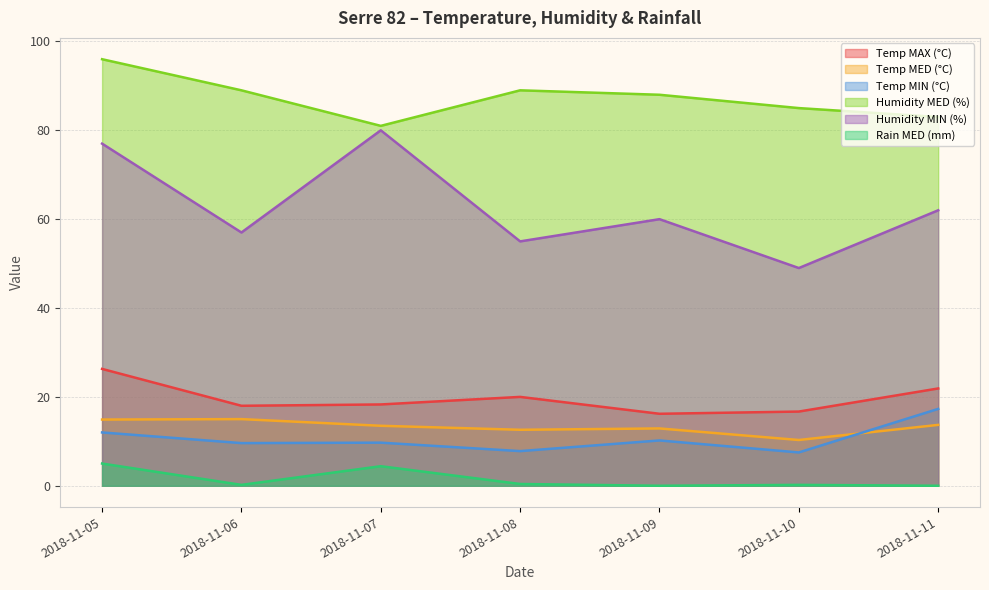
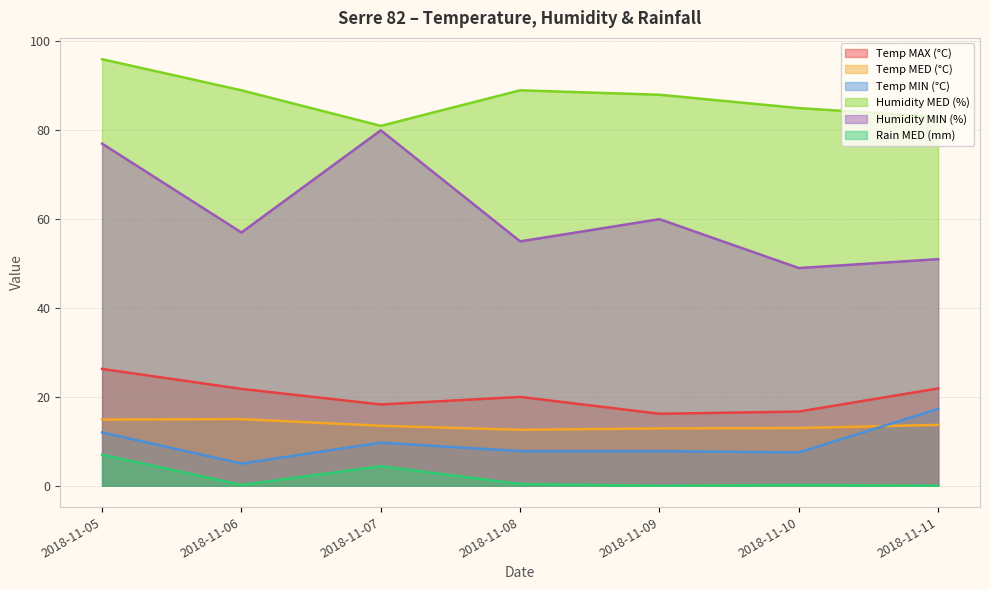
Rain MED (mm), 2018-11-05: 5 -> 7
Temp MAX (°C), 2018-11-06: 18 -> 22
Temp MIN (°C), 2018-11-06: 10 -> 5
Temp MIN (°C), 2018-11-09: 10 -> 8
Temp MED (°C), 2018-11-10: 10 -> 13
Humidity MIN (%), 2018-11-11: 62 -> 51
